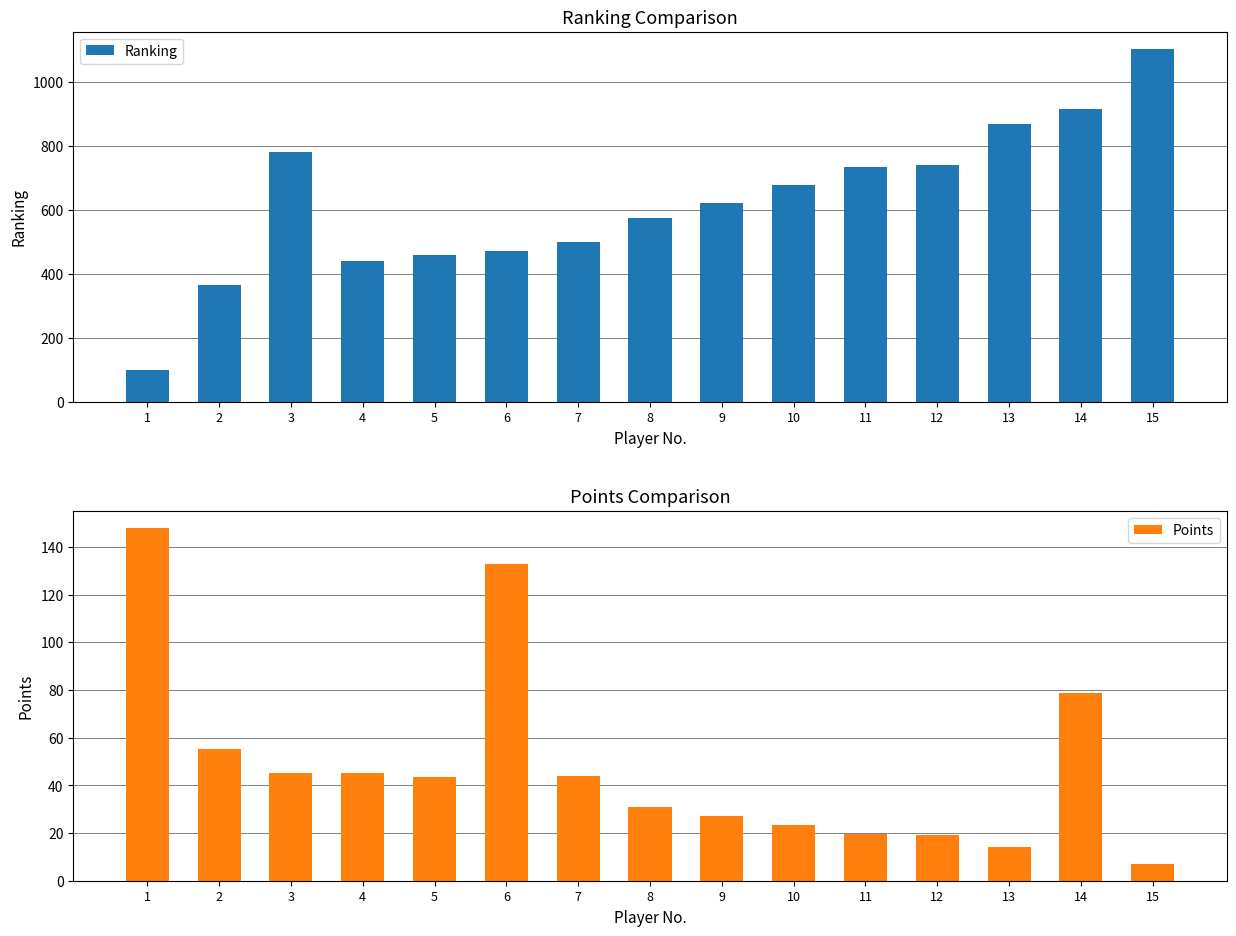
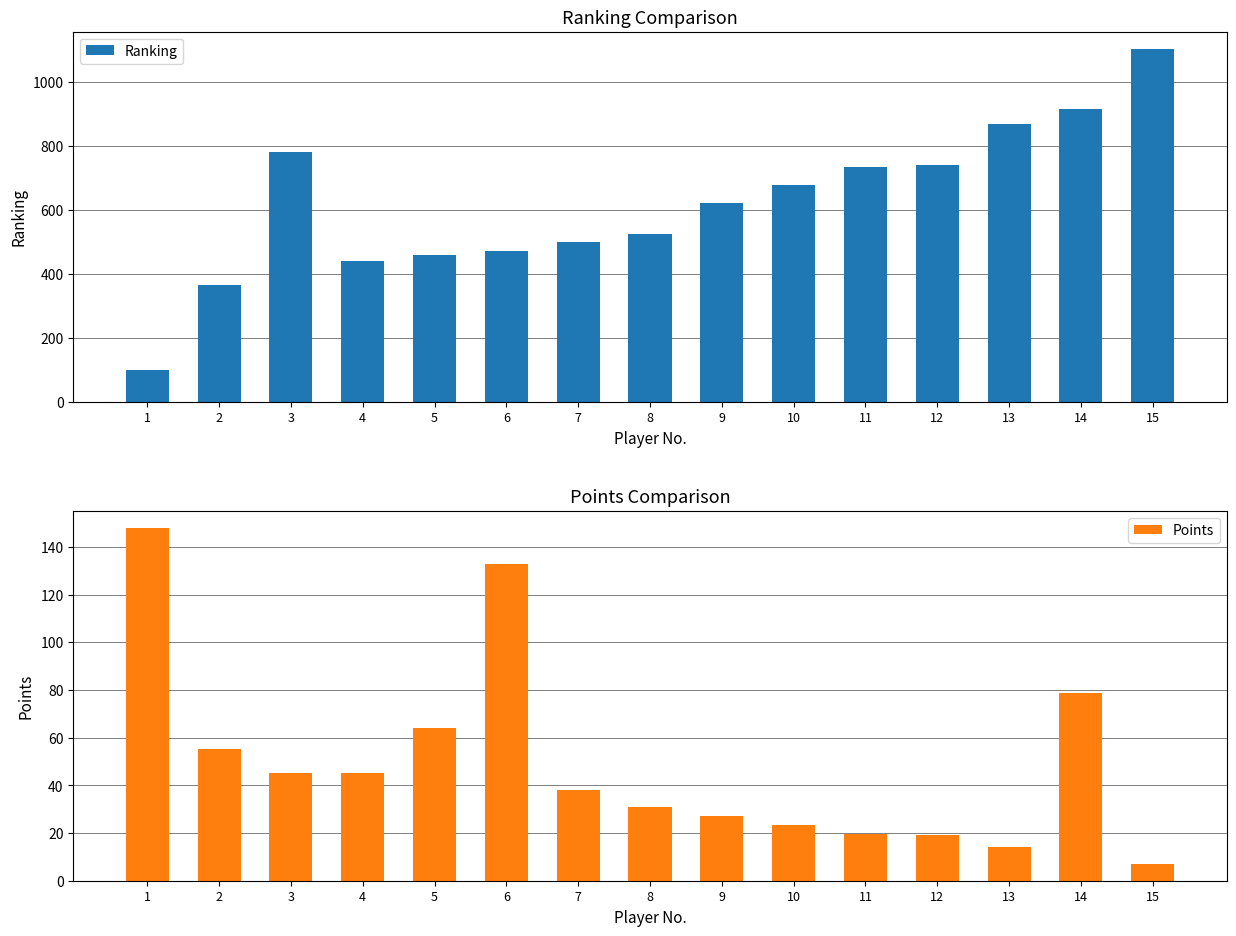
Ranking Comparison, 8: 570 -> 530
Points Comparison, 5: 44 -> 64
Points Comparison, 7: 44 -> 38
